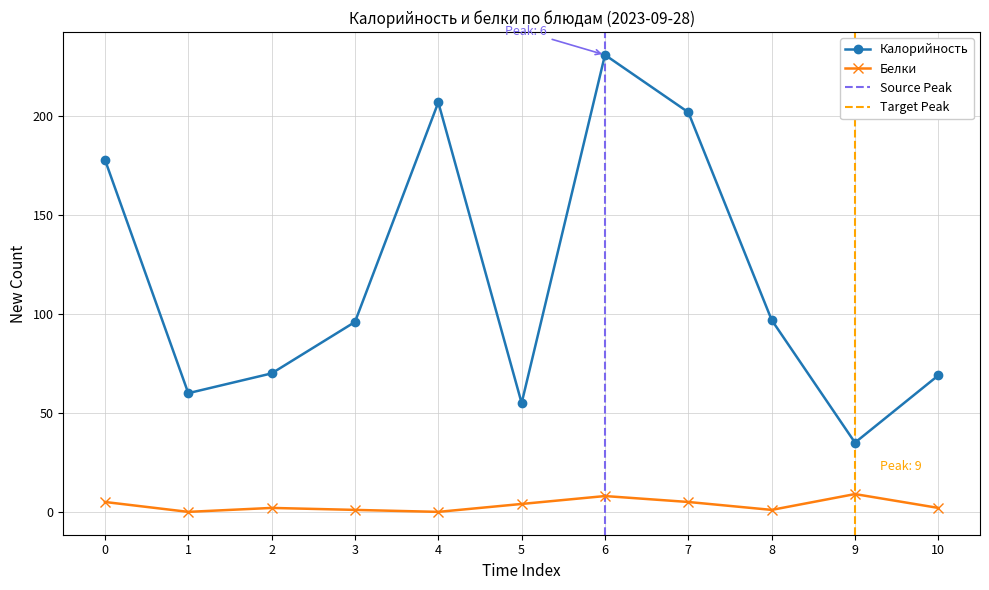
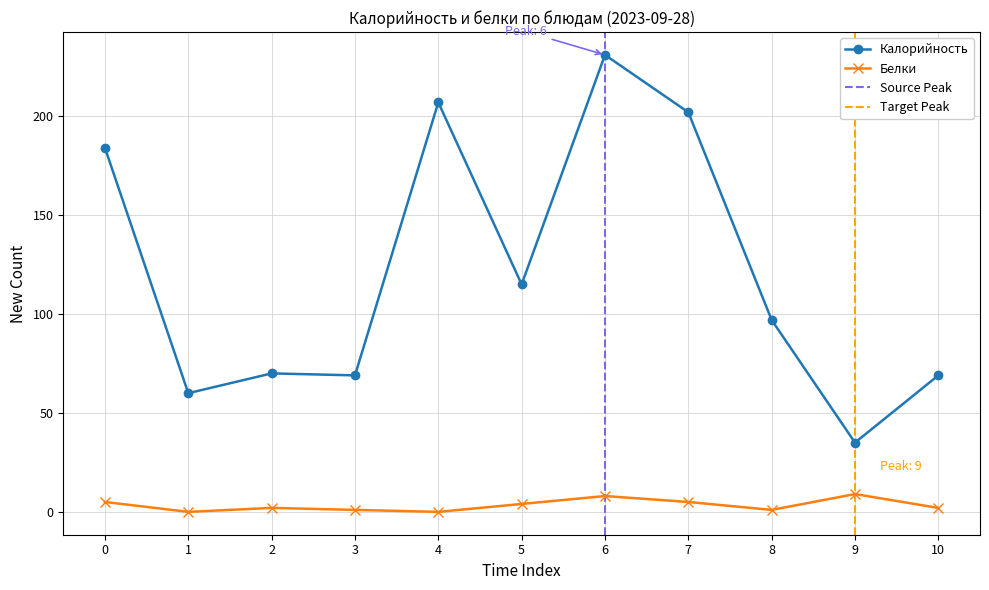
Калорийность, 0: 178 -> 184
Калорийность, 3: 96 -> 69
Калорийность, 5: 55 -> 115
